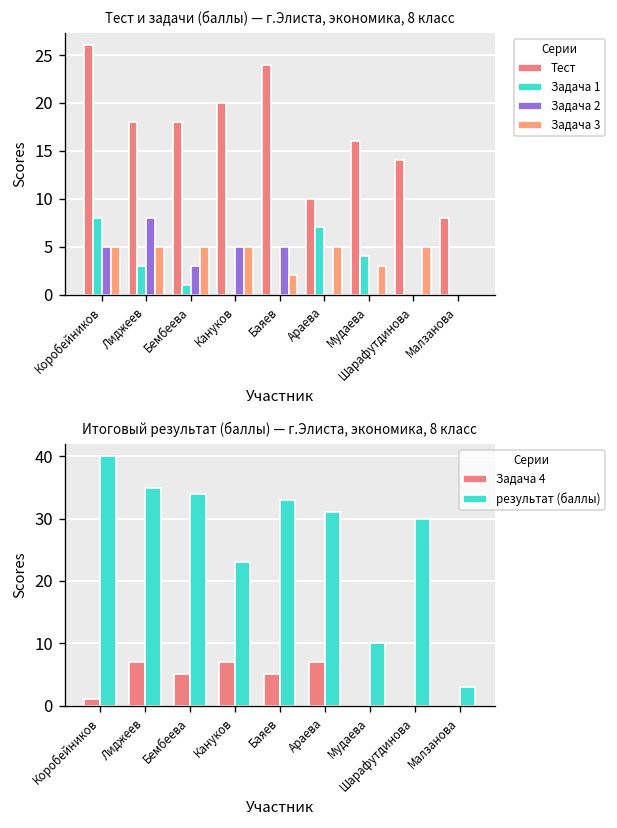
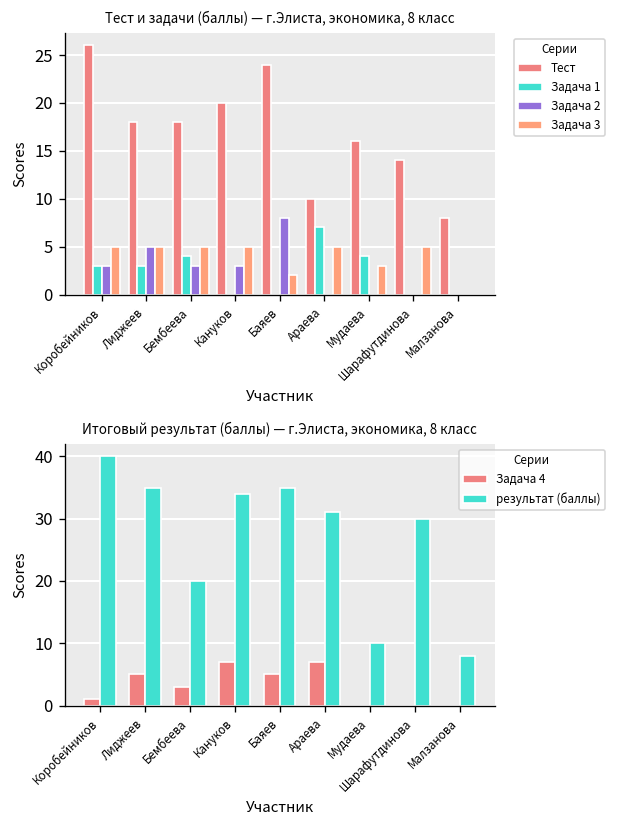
Тест и задачи (баллы) — г.Элиста, экономика, 8 класс, Задача 1, Коробейников: 8 -> 3
Тест и задачи (баллы) — г.Элиста, экономика, 8 класс, Задача 2, Коробейников: 5 -> 3
Тест и задачи (баллы) — г.Элиста, экономика, 8 класс, Задача 2, Лиджеев: 8 -> 5
Тест и задачи (баллы) — г.Элиста, экономика, 8 класс, Задача 1, Бембеева: 1 -> 4
Тест и задачи (баллы) — г.Элиста, экономика, 8 класс, Задача 2, Кануков: 5 -> 3
Тест и задачи (баллы) — г.Элиста, экономика, 8 класс, Задача 2, Баяев: 5 -> 8
Итоговый результат (баллы) — г.Элиста, экономика, 8 класс, Задача 4, Лиджеев: 7 -> 5
Итоговый результат (баллы) — г.Элиста, экономика, 8 класс, Задача 4, Бембеева: 5 -> 3
Итоговый результат (баллы) — г.Элиста, экономика, 8 класс, результат (баллы), Бембеева: 34 -> 20
Итоговый результат (баллы) — г.Элиста, экономика, 8 класс, результат (баллы), Кануков: 23 -> 34
Итоговый результат (баллы) — г.Элиста, экономика, 8 класс, результат (баллы), Баяев: 33 -> 35
Итоговый результат (баллы) — г.Элиста, экономика, 8 класс, результат (баллы), Малзанова: 3 -> 8
